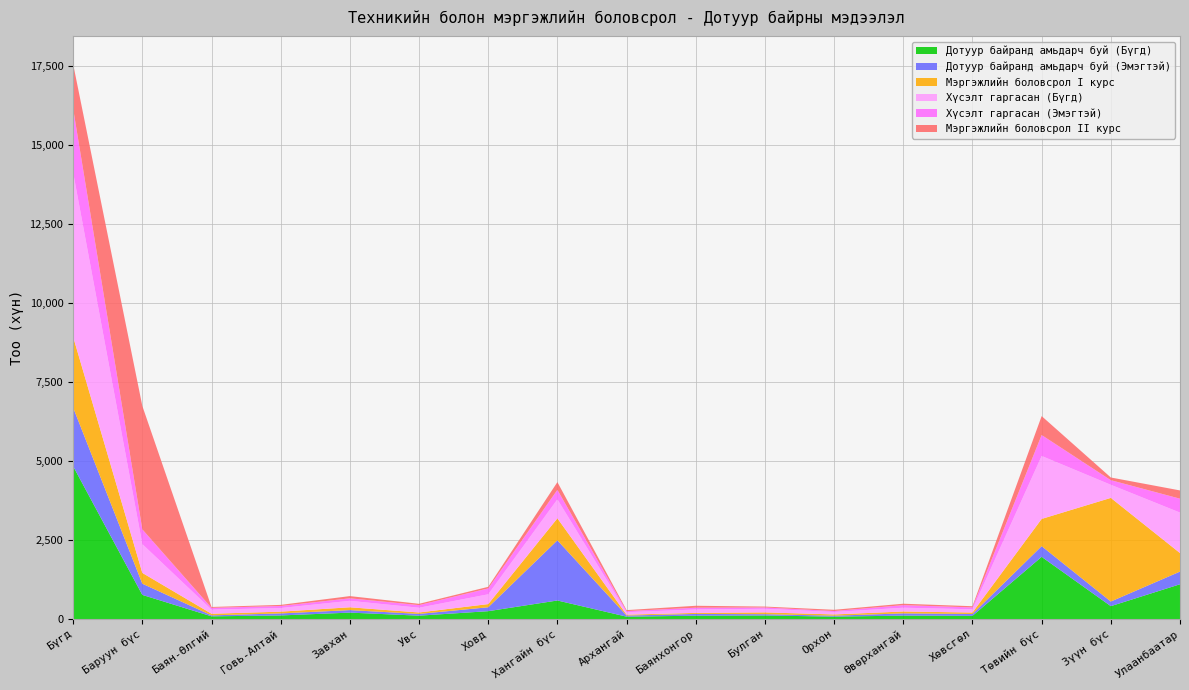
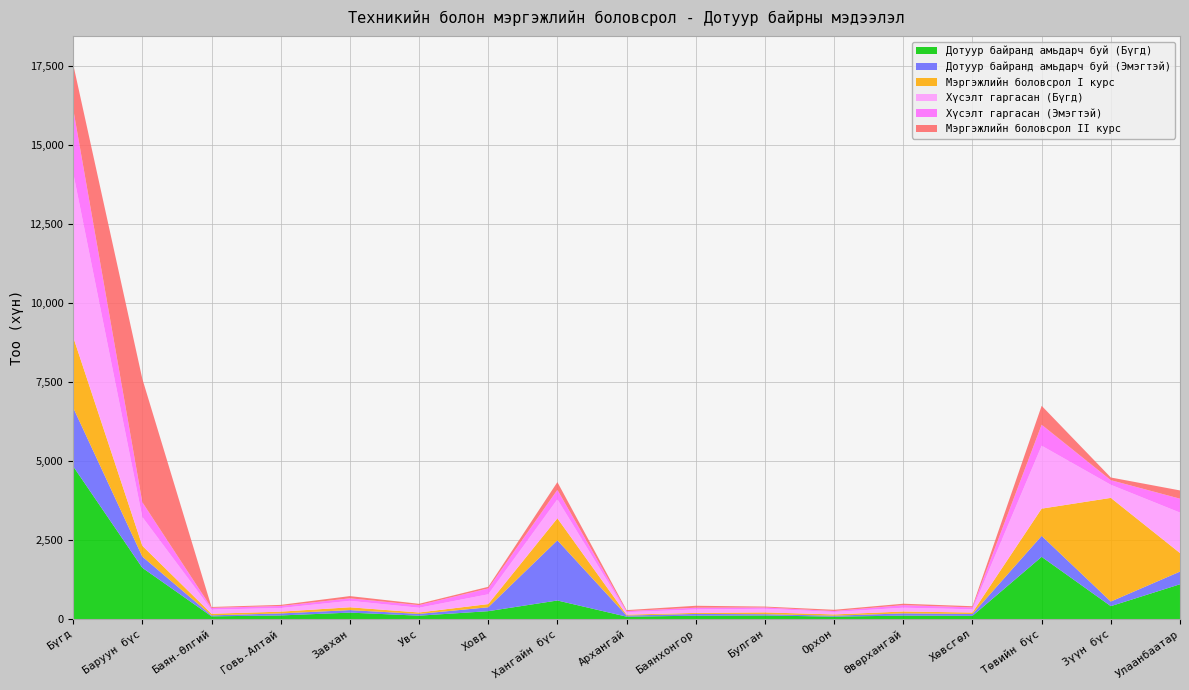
Дотуур байранд амьдарч буй (Бүгд), Баруун бүс: 800 -> 1,600
Дотуур байранд амьдарч буй (Эмэгтэй), Төвийн бүс: 300 -> 700
